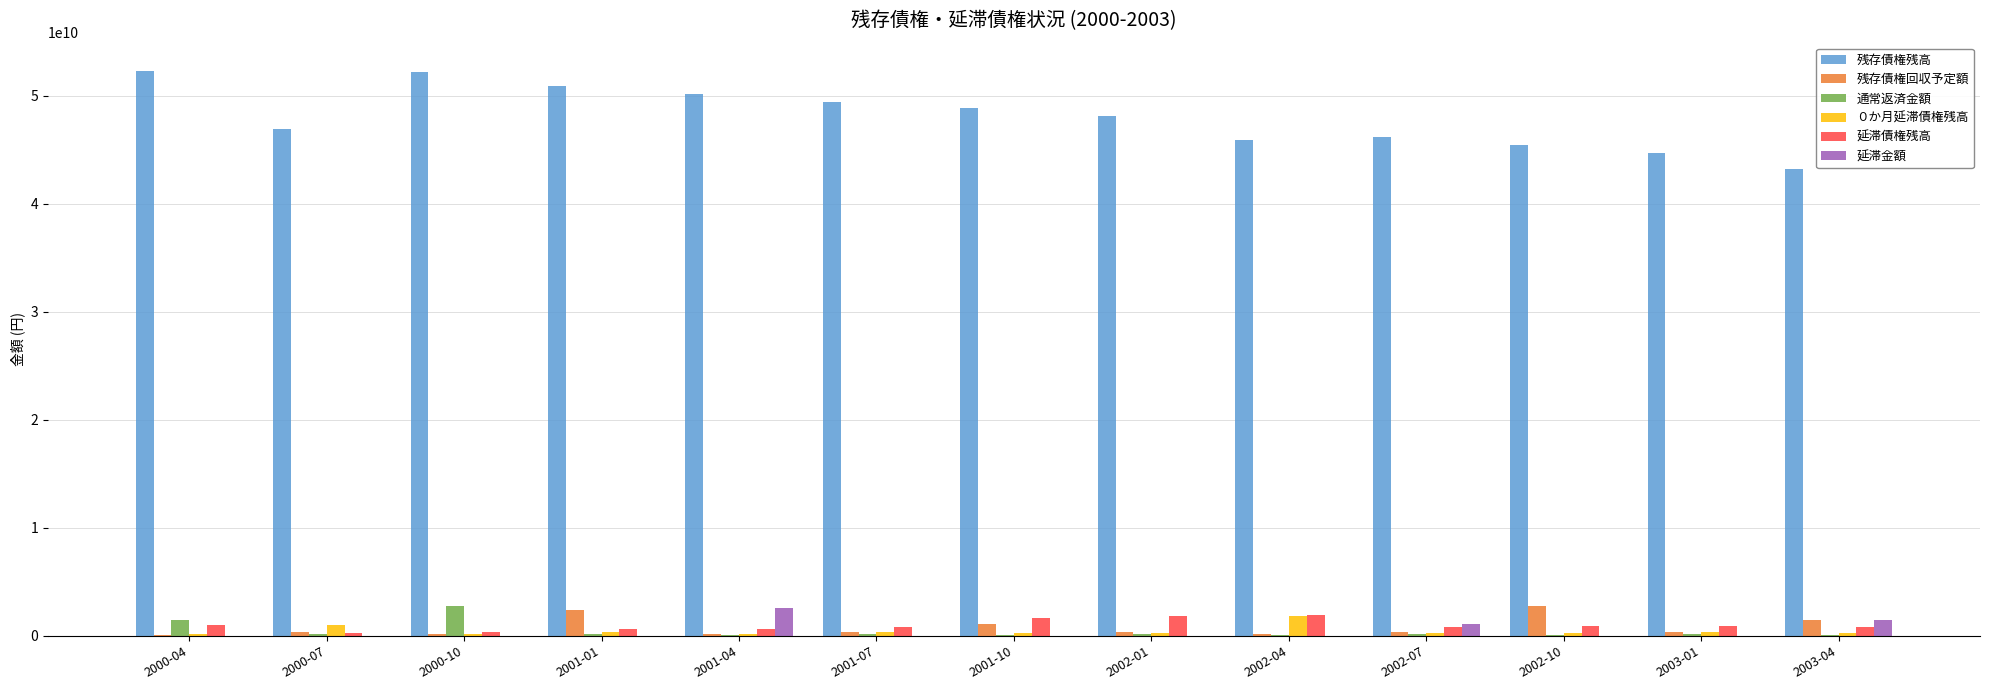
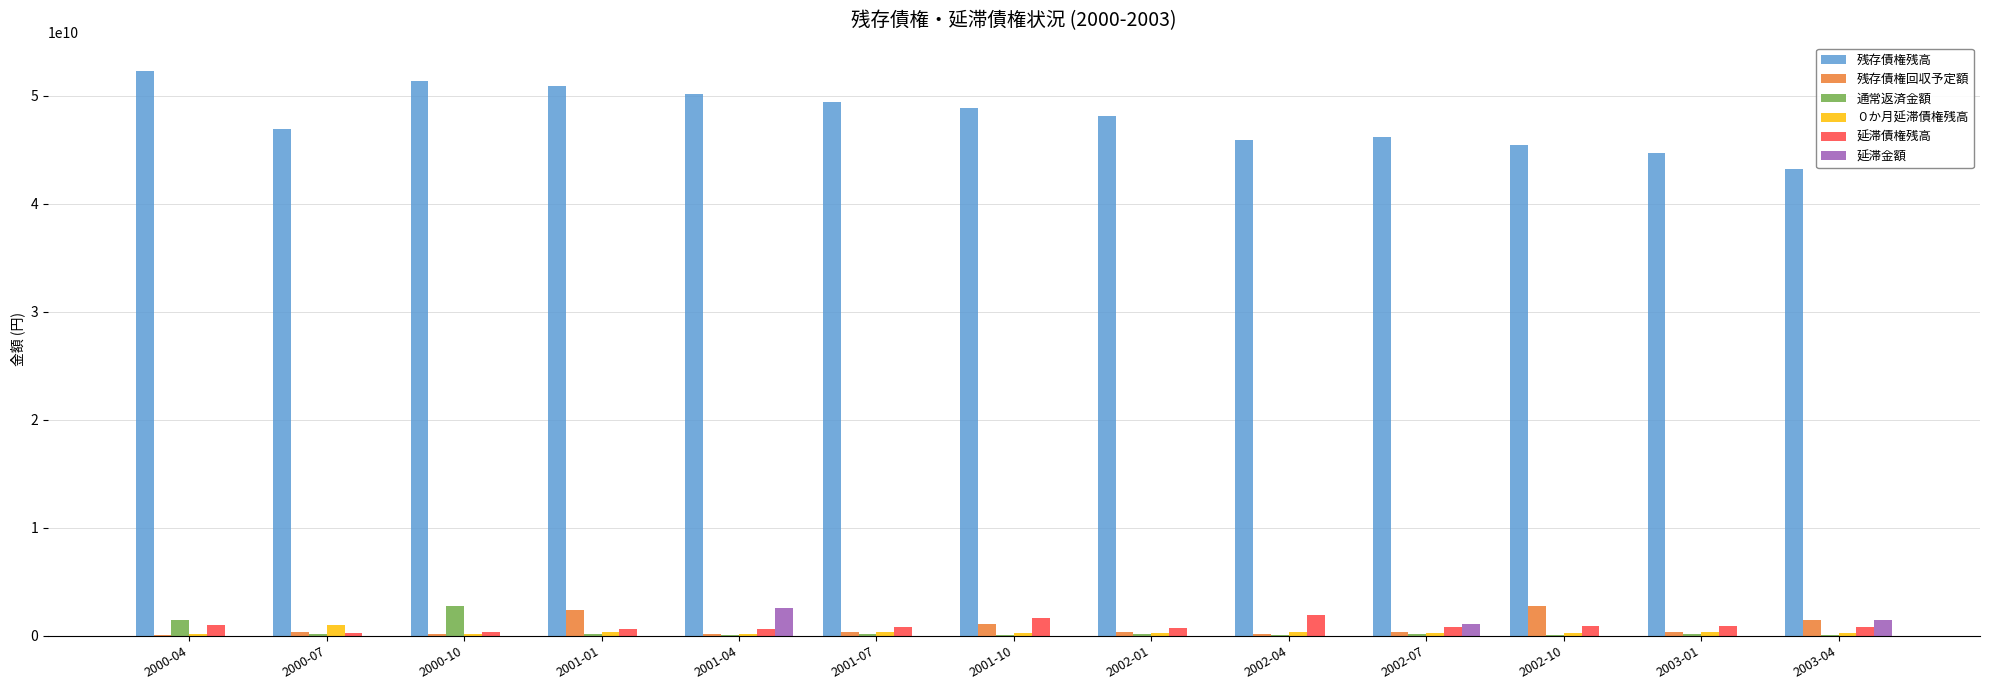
残存債権残高, 2000-10: 52200000000 -> 51300000000
延滞債権残高, 2002-01: 1800000000 -> 700000000
０か月延滞債権残高, 2002-04: 1900000000 -> 300000000
